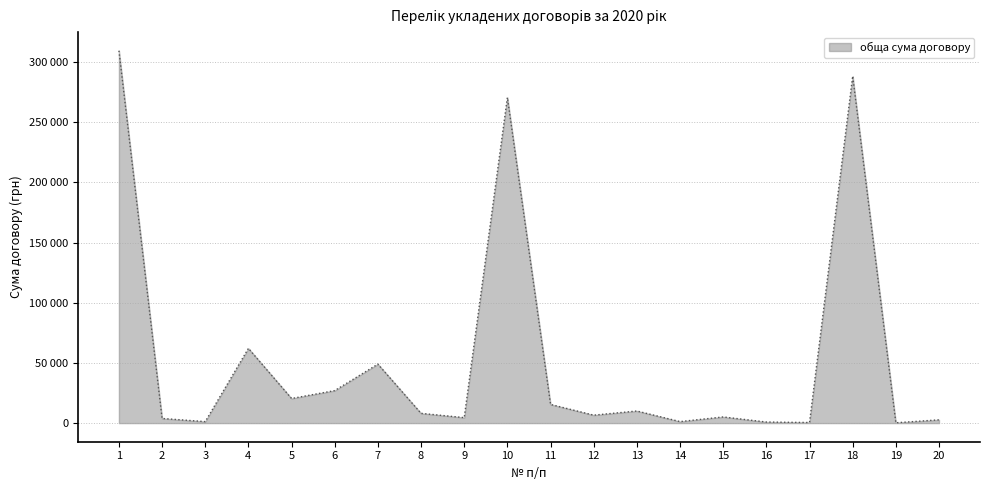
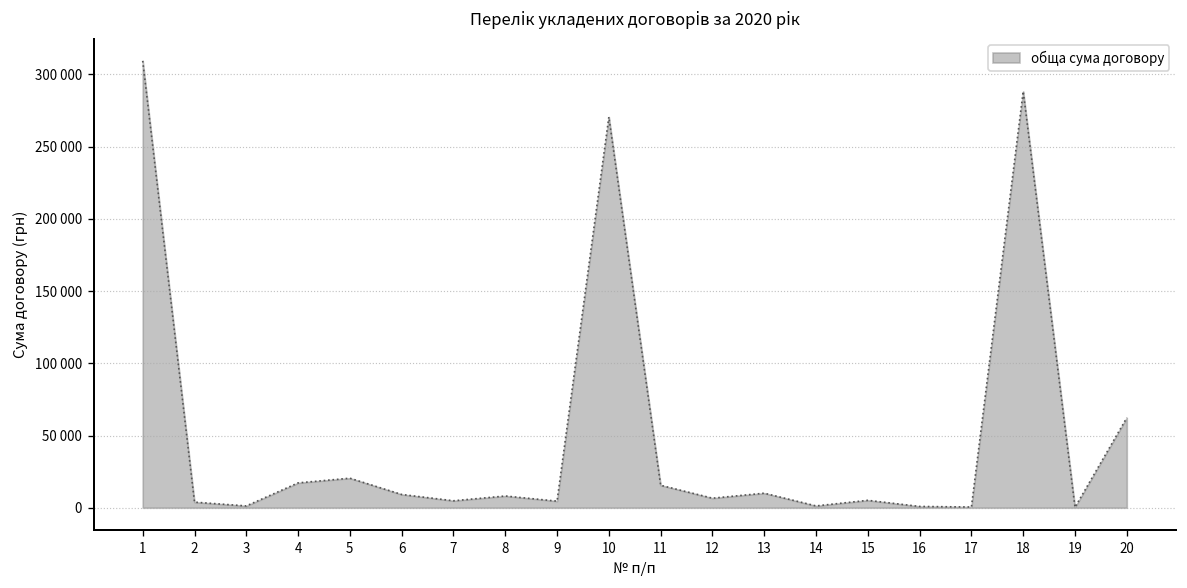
4: 62000 -> 17000
6: 27000 -> 9000
7: 49000 -> 5000
20: 3000 -> 62000
